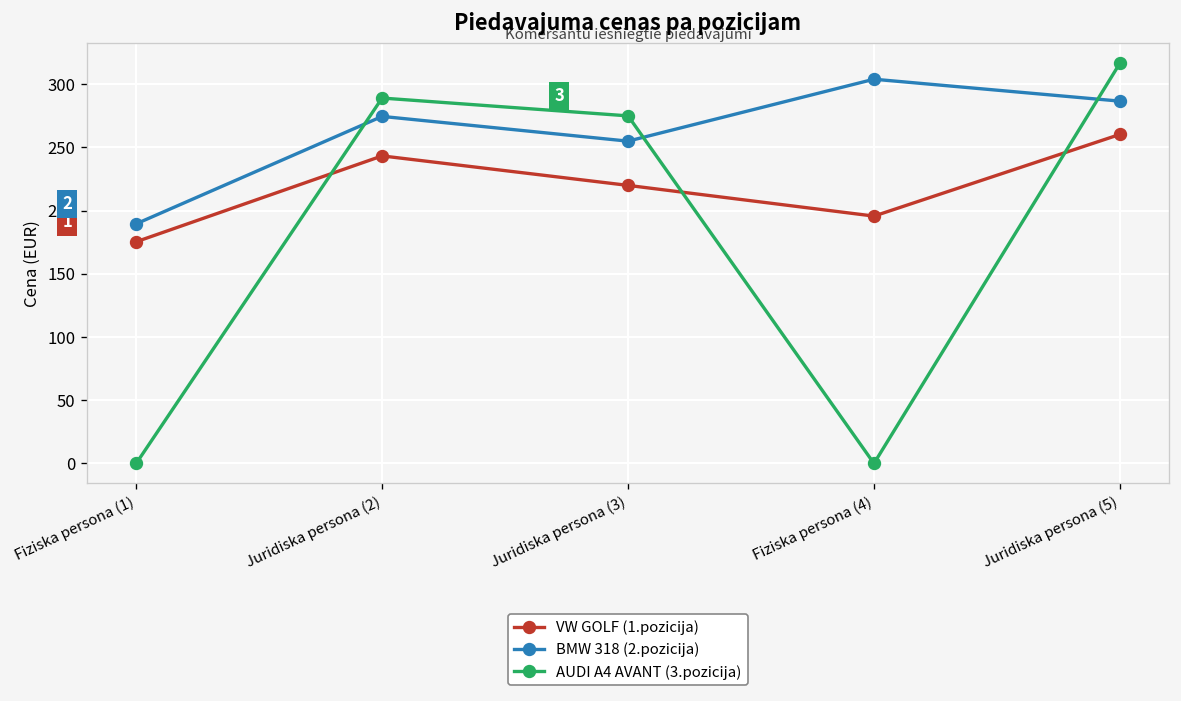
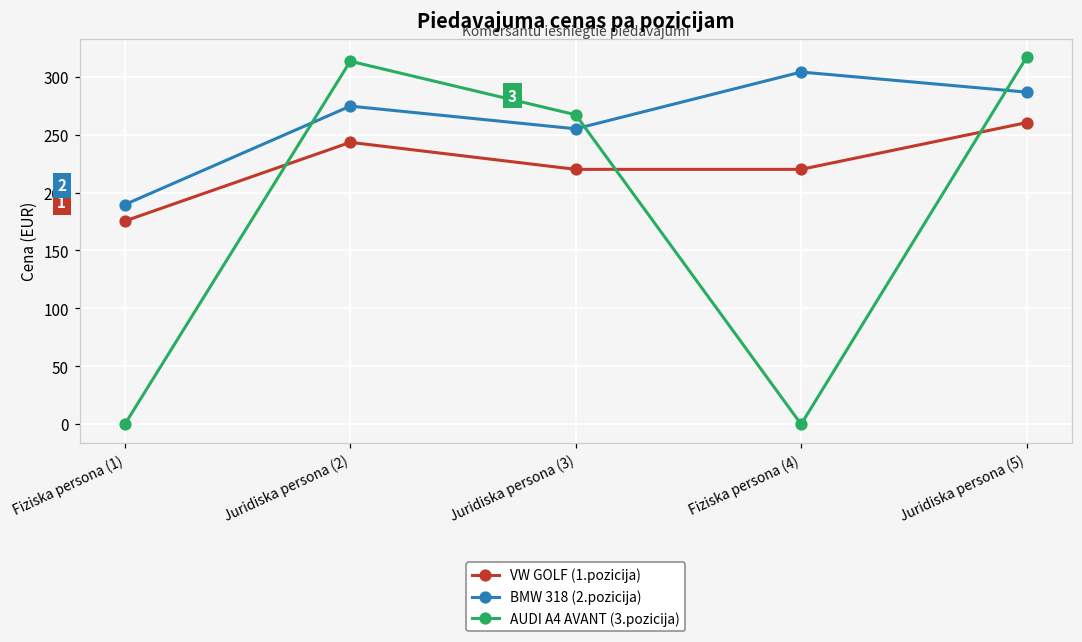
AUDI A4 AVANT (3.pozicija), Juridiska persona (2): 289 -> 313
AUDI A4 AVANT (3.pozicija), Juridiska persona (3): 275 -> 267
VW GOLF (1.pozicija), Fiziska persona (4): 196 -> 220
